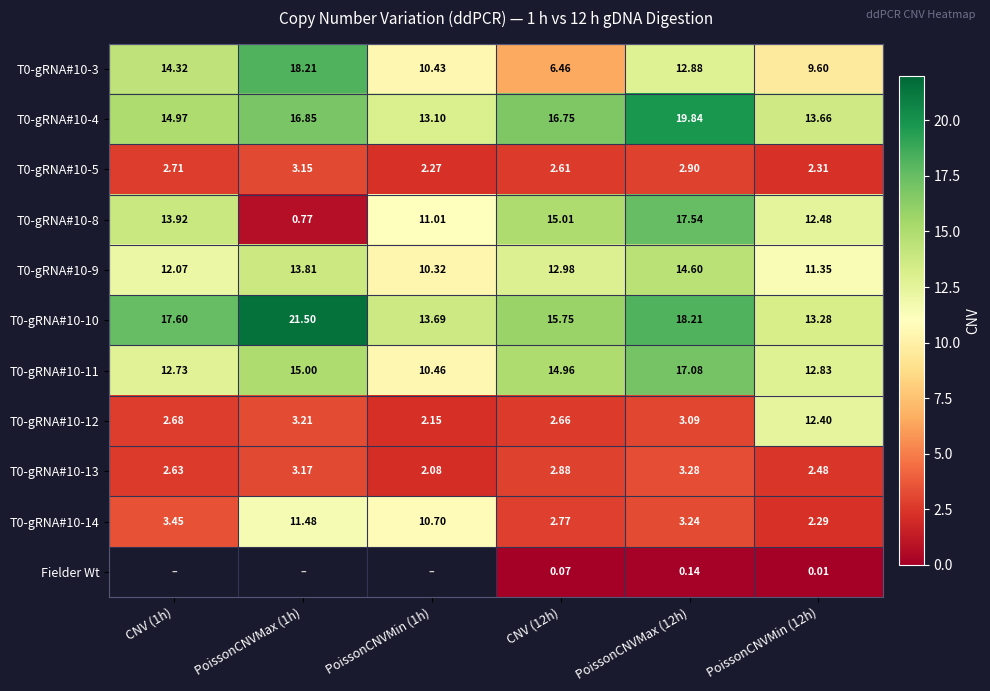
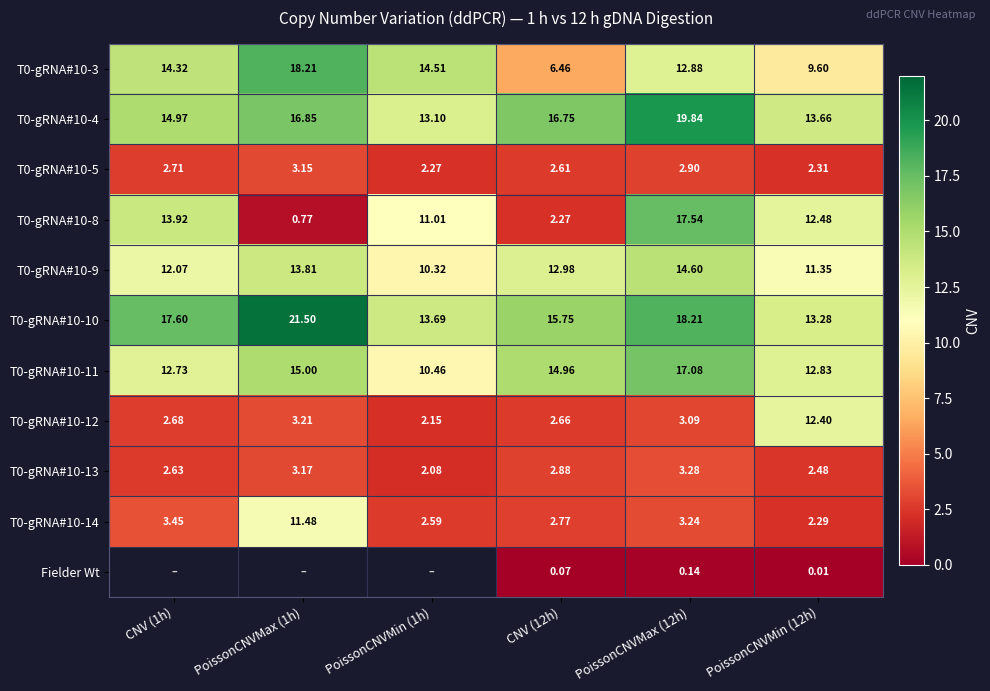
T0-gRNA#10-3, PoissonCNVMin (1h): 10.43 -> 14.51
T0-gRNA#10-8, CNV (12h): 15.01 -> 2.27
T0-gRNA#10-14, PoissonCNVMin (1h): 10.70 -> 2.59
